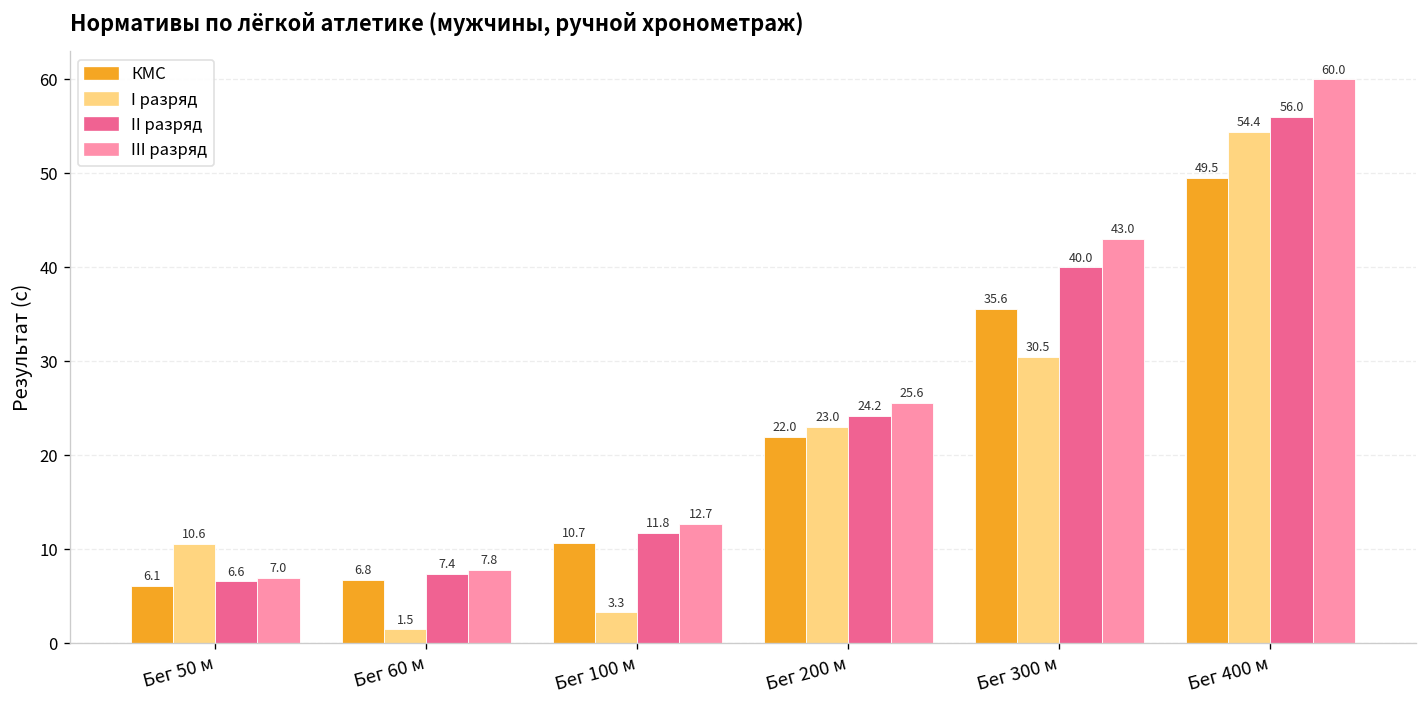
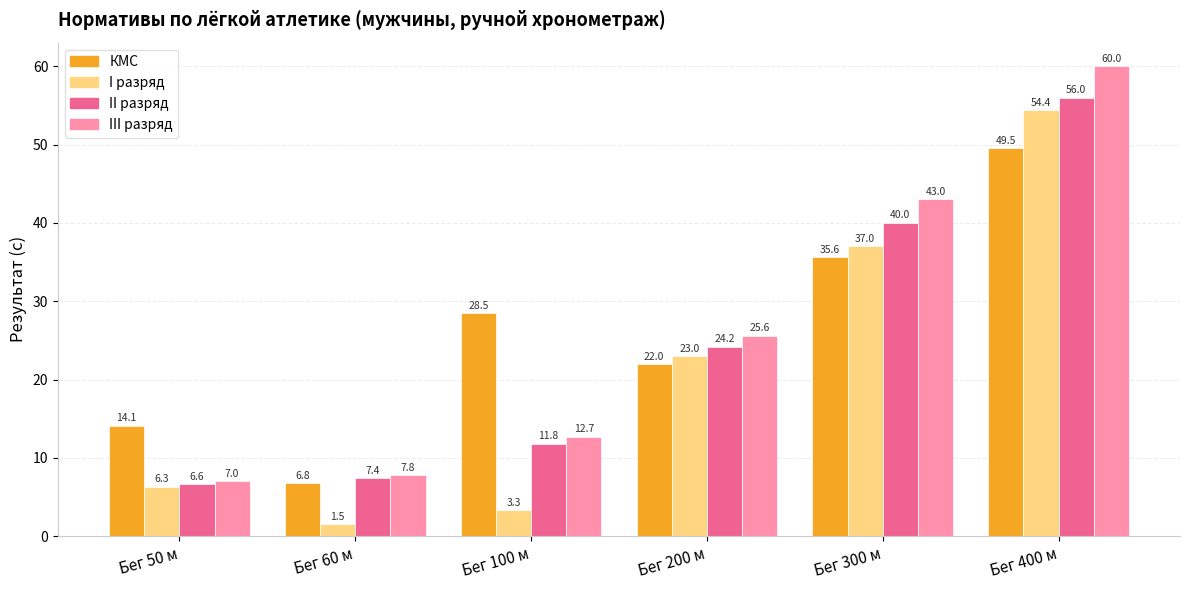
КМС, Бег 50 м: 6.1 -> 14.1
I разряд, Бег 50 м: 10.6 -> 6.3
КМС, Бег 100 м: 10.7 -> 28.5
I разряд, Бег 300 м: 30.5 -> 37.0
